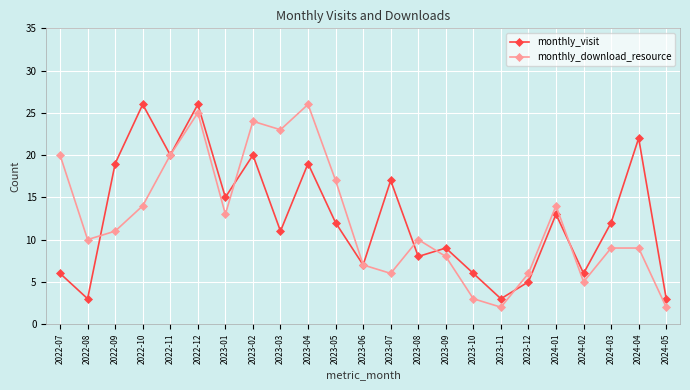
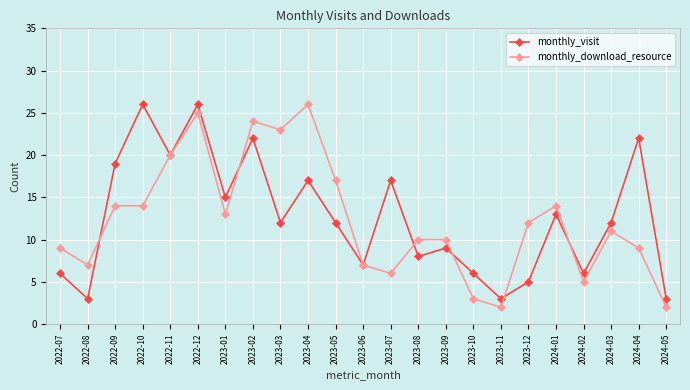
monthly_download_resource, 2022-07: 20 -> 9
monthly_download_resource, 2022-08: 10 -> 7
monthly_download_resource, 2022-09: 11 -> 14
monthly_visit, 2023-02: 20 -> 22
monthly_visit, 2023-03: 11 -> 12
monthly_visit, 2023-04: 19 -> 17
monthly_download_resource, 2023-09: 8 -> 10
monthly_download_resource, 2023-12: 6 -> 12
monthly_download_resource, 2024-03: 9 -> 11
